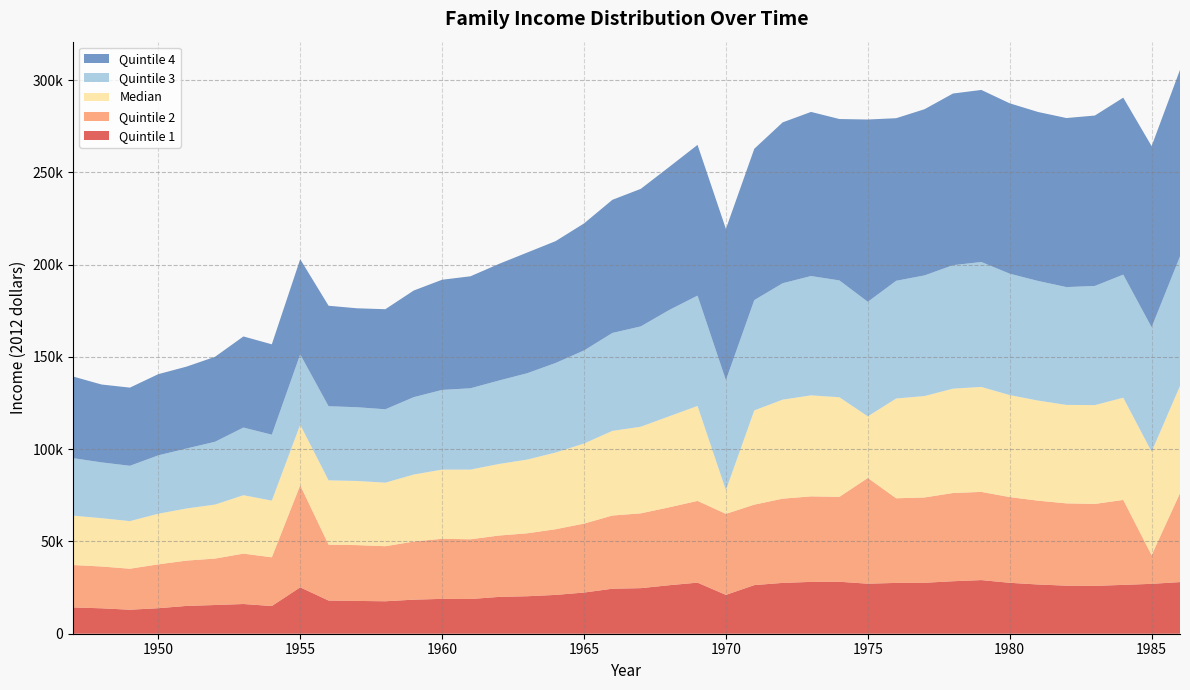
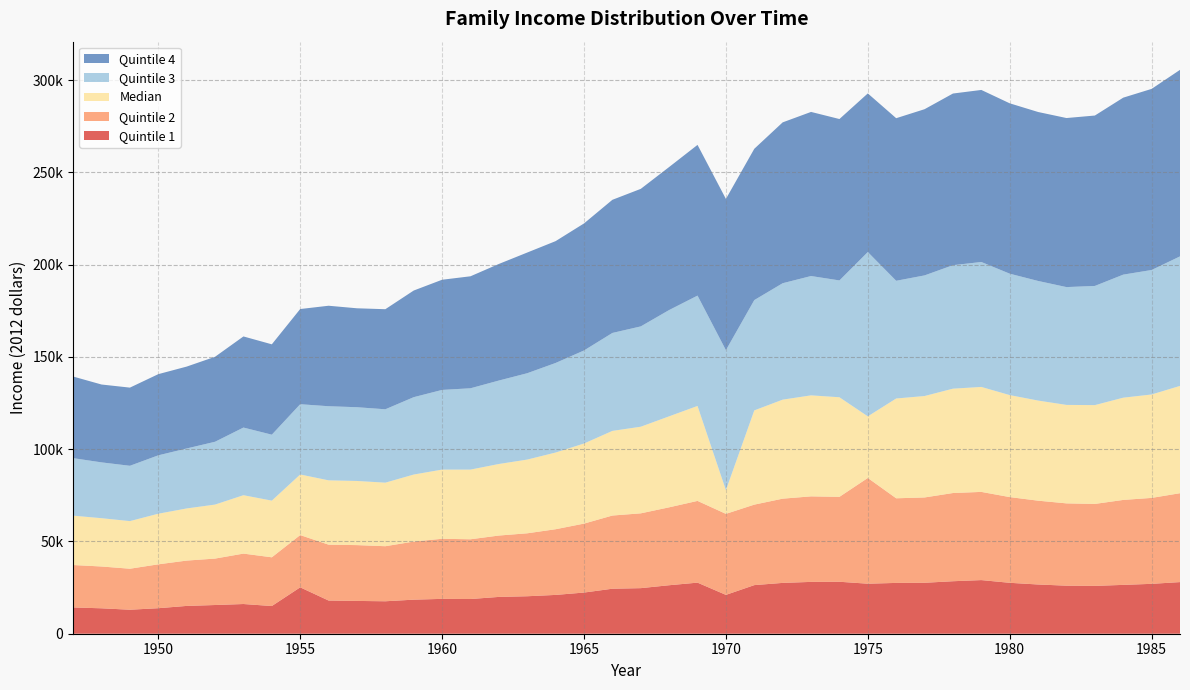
Quintile 2, 1955: 55000 -> 28000
Quintile 3, 1970: 60000 -> 76000
Quintile 3, 1975: 62000 -> 89000
Quintile 4, 1975: 99000 -> 86000
Quintile 2, 1985: 16000 -> 47000
